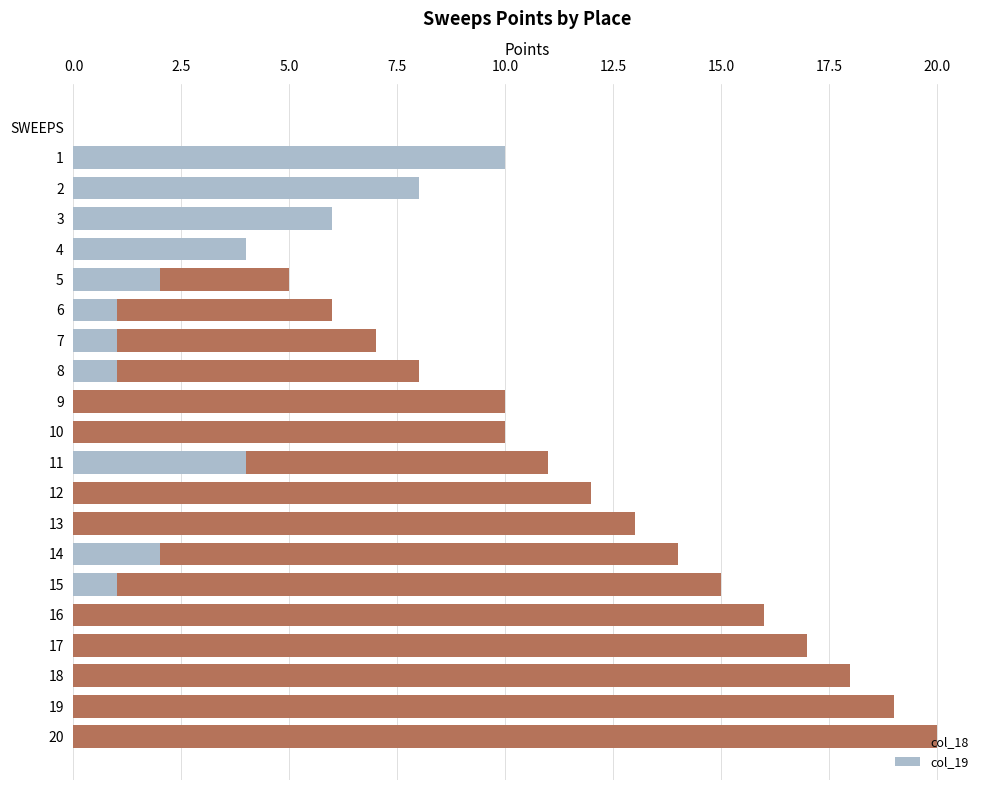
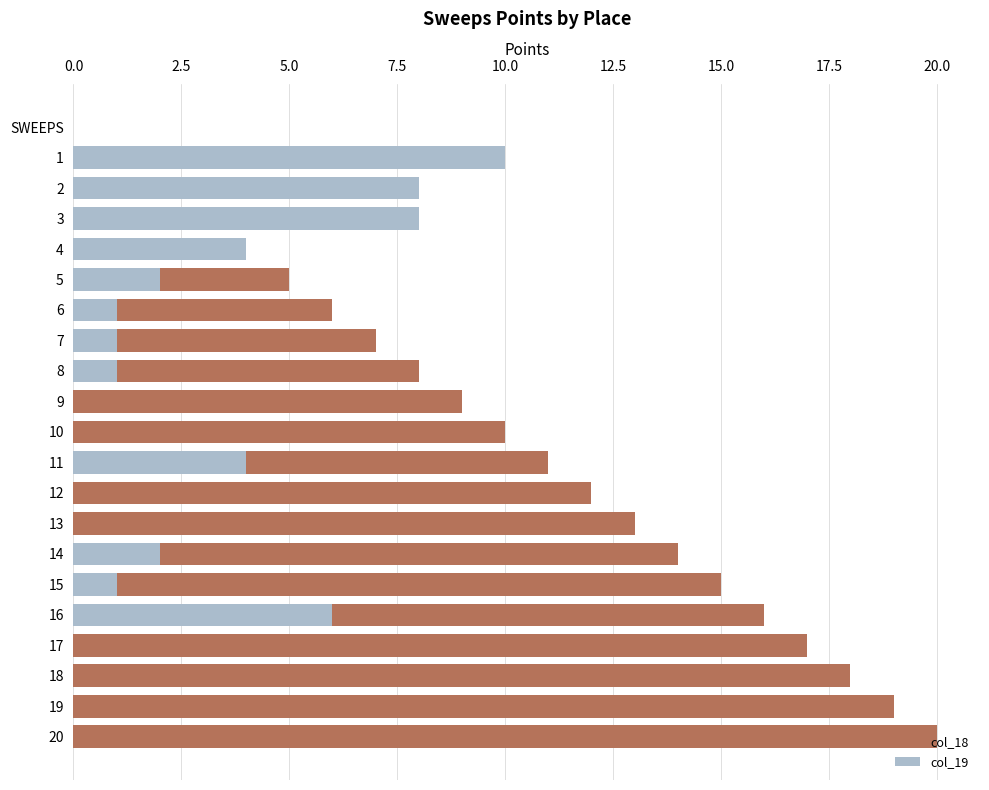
col_19, 3: 6 -> 8
col_18, 9: 10 -> 9
col_19, 16: 0 -> 6
